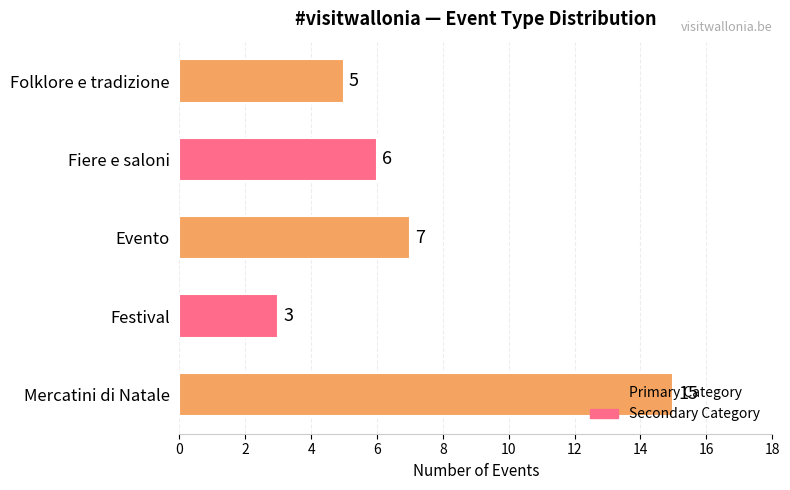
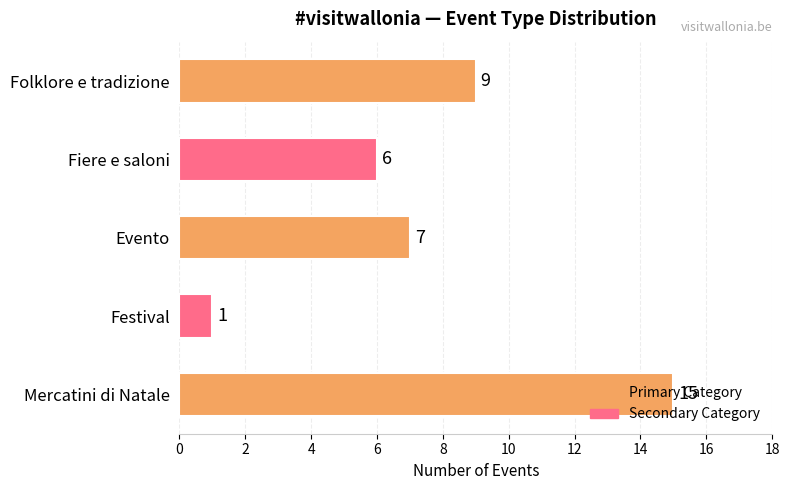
Folklore e tradizione: 5 -> 9
Festival: 3 -> 1
